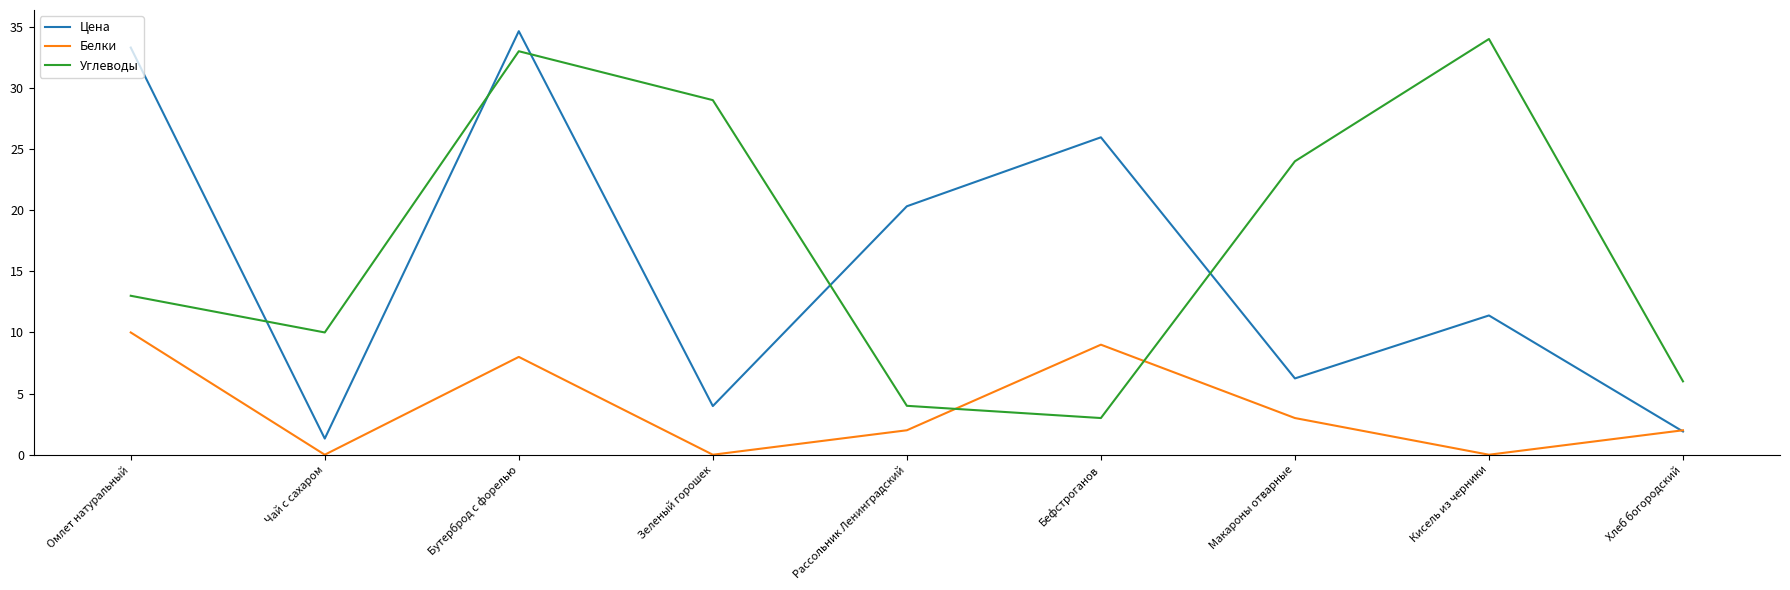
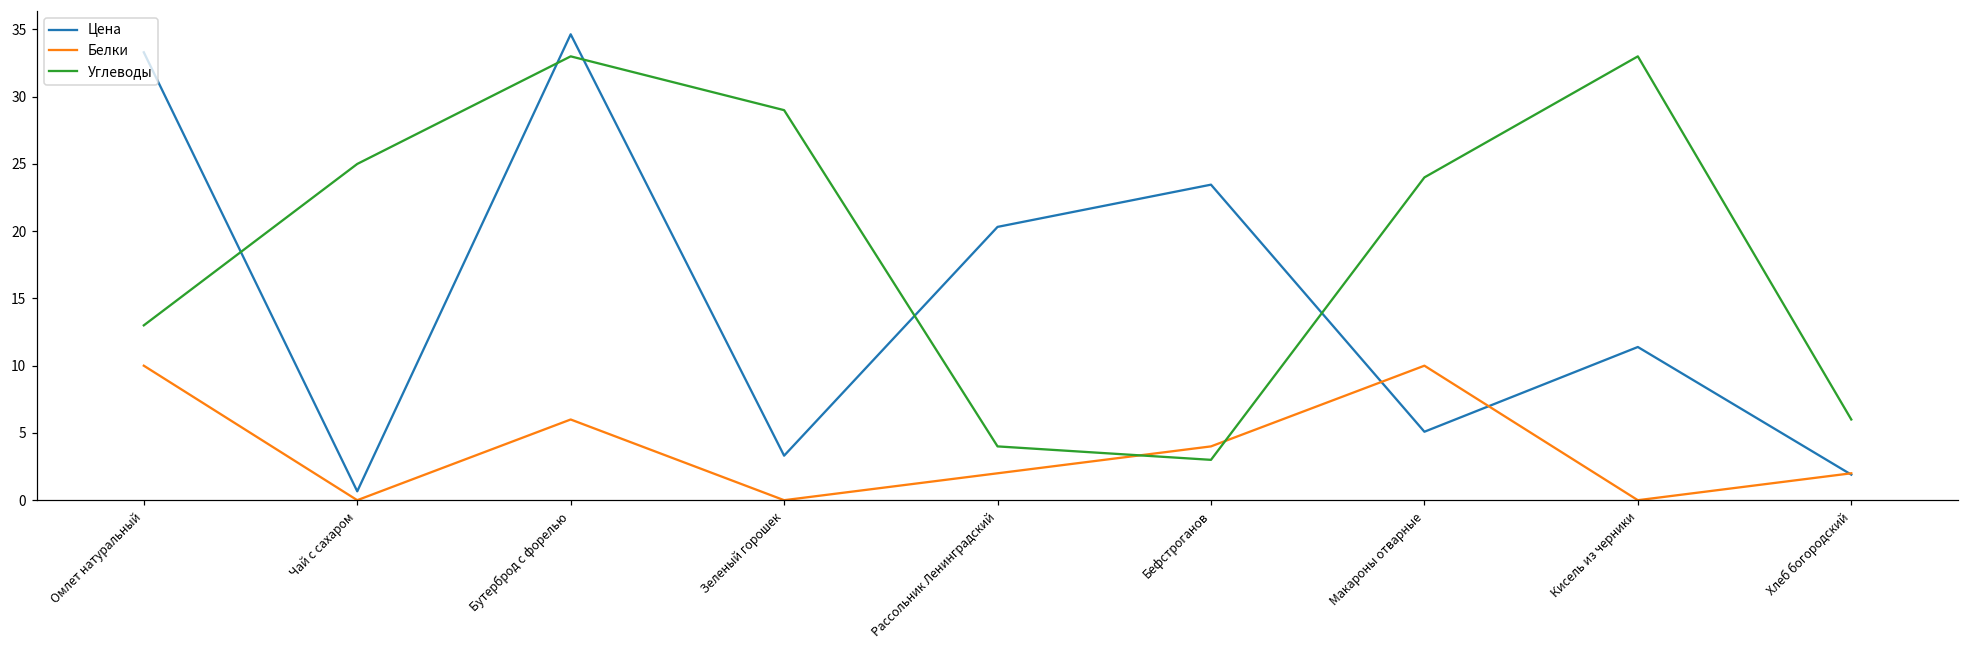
Цена, Чай с сахаром: 1.3 -> 0.7
Углеводы, Чай с сахаром: 10 -> 25
Белки, Бутерброд с форелью: 8 -> 6
Цена, Зеленый горошек: 4.0 -> 3.3
Цена, Бефстроганов: 26.0 -> 23.5
Белки, Бефстроганов: 9 -> 4
Цена, Макароны отварные: 6.2 -> 5.1
Белки, Макароны отварные: 3 -> 10
Углеводы, Кисель из черники: 34 -> 33
